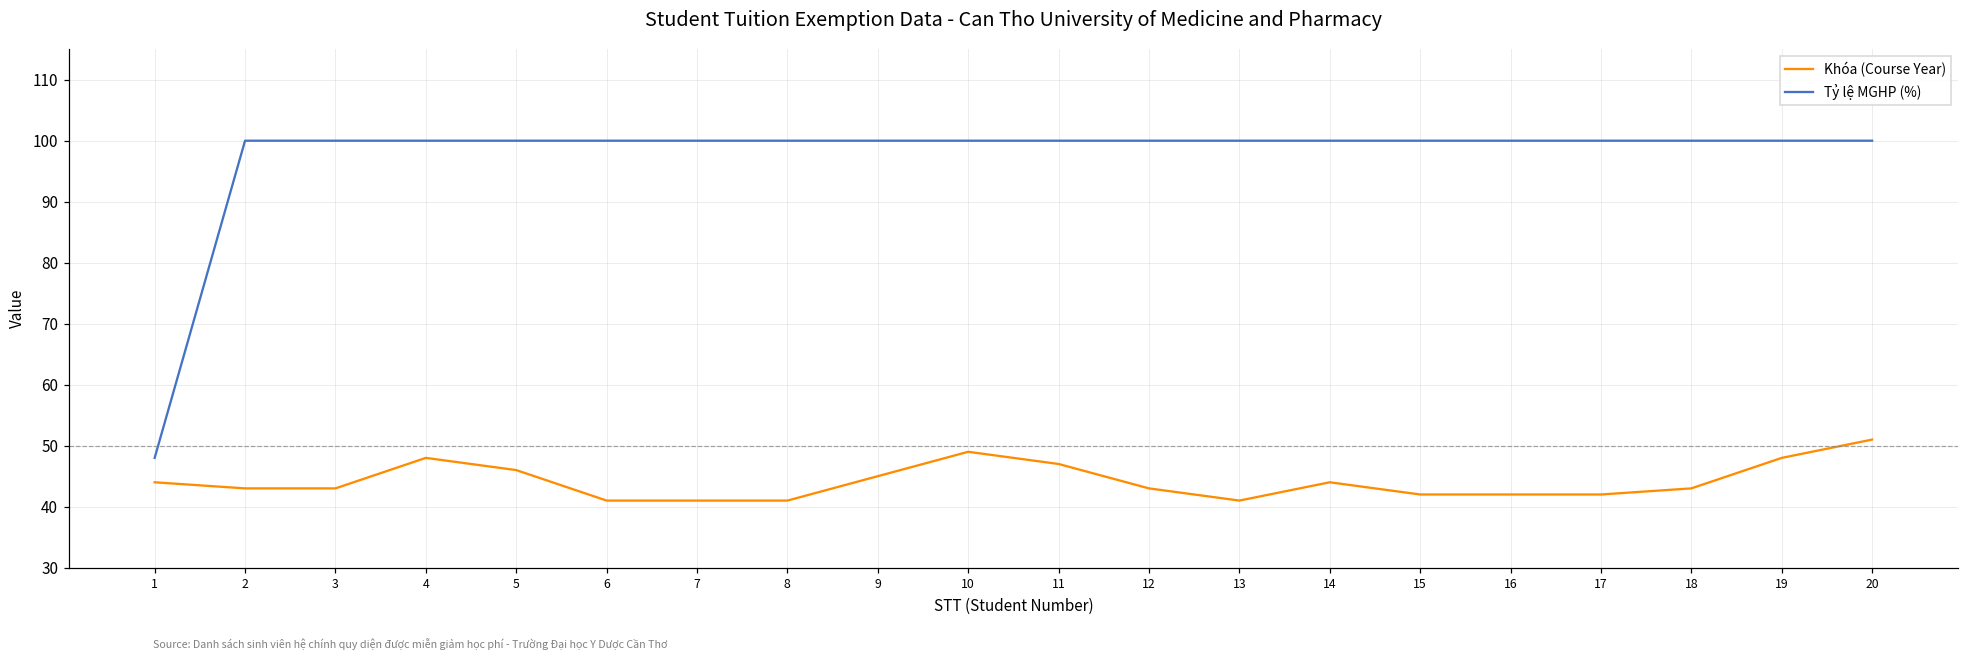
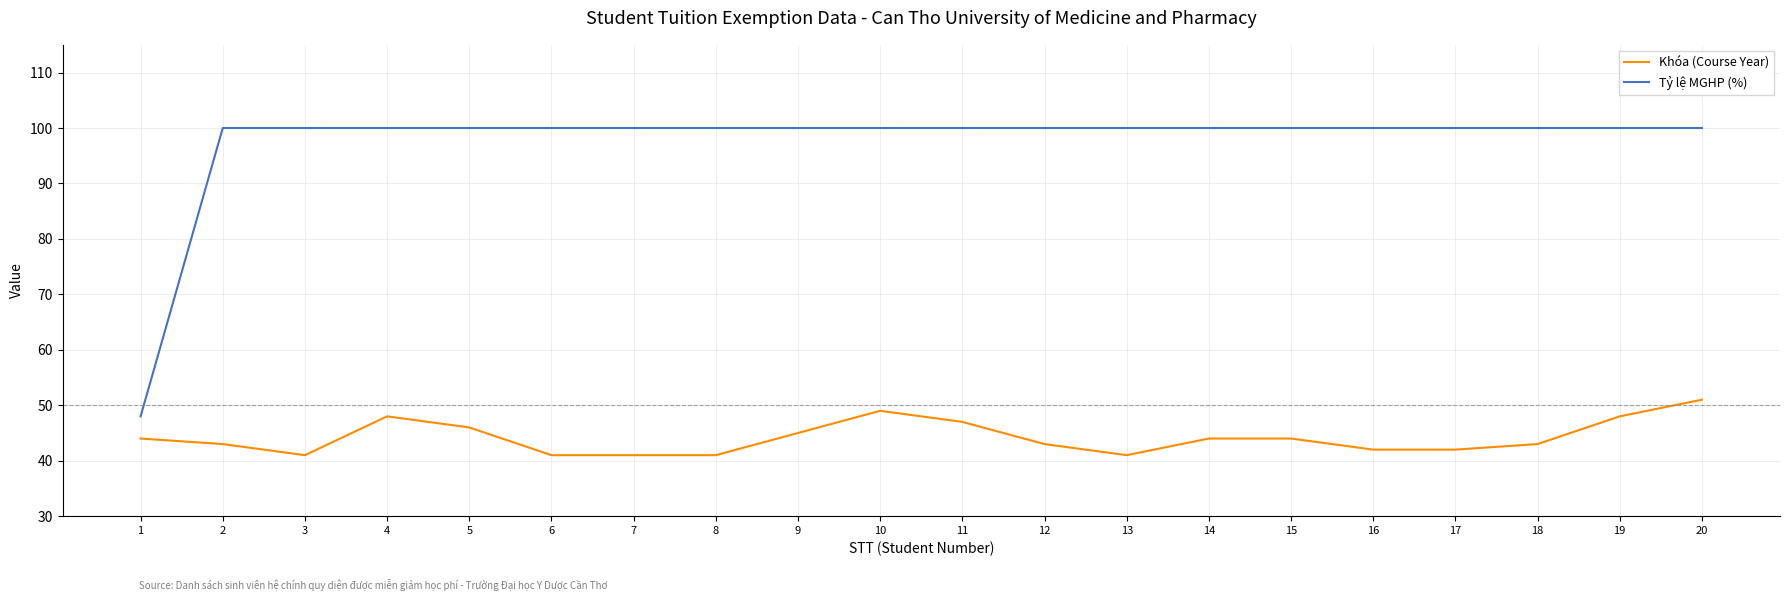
Khóa (Course Year), 3: 43 -> 41
Khóa (Course Year), 15: 42 -> 44
